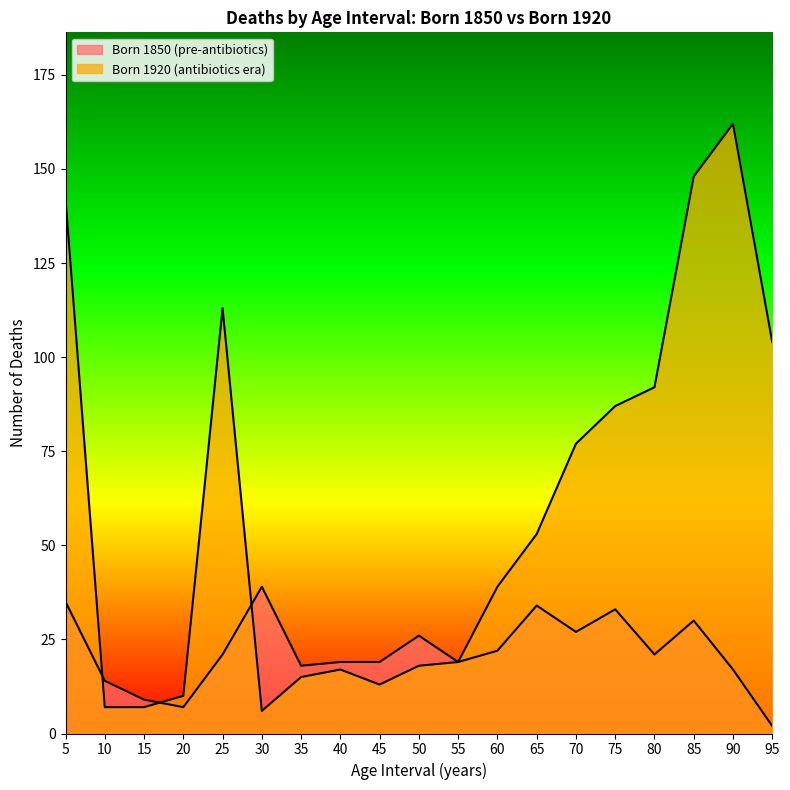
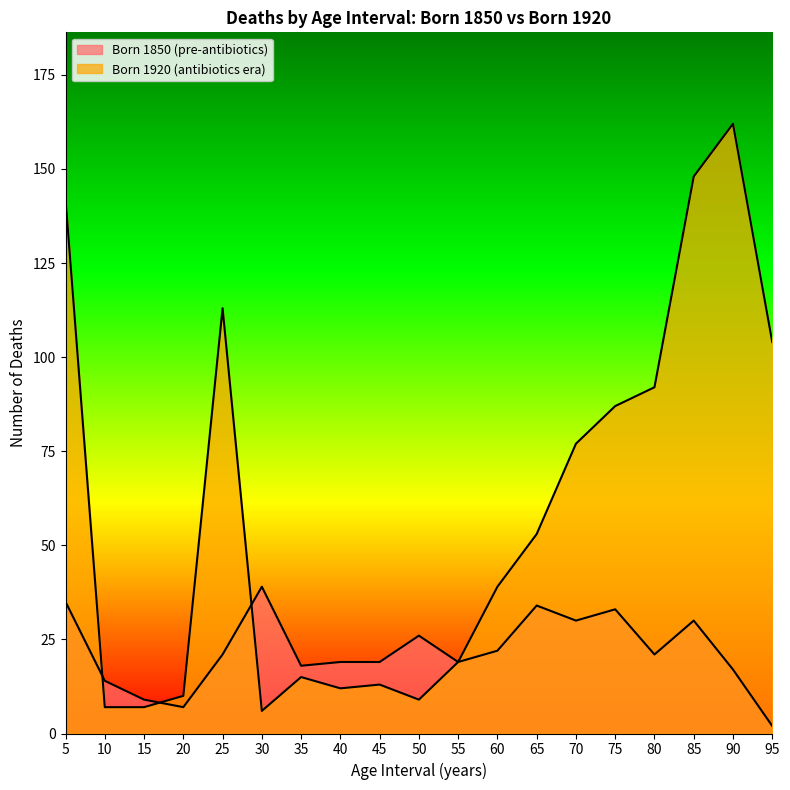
Born 1920 (antibiotics era), 40: 17 -> 12
Born 1920 (antibiotics era), 50: 18 -> 9
Born 1850 (pre-antibiotics), 70: 27 -> 30
